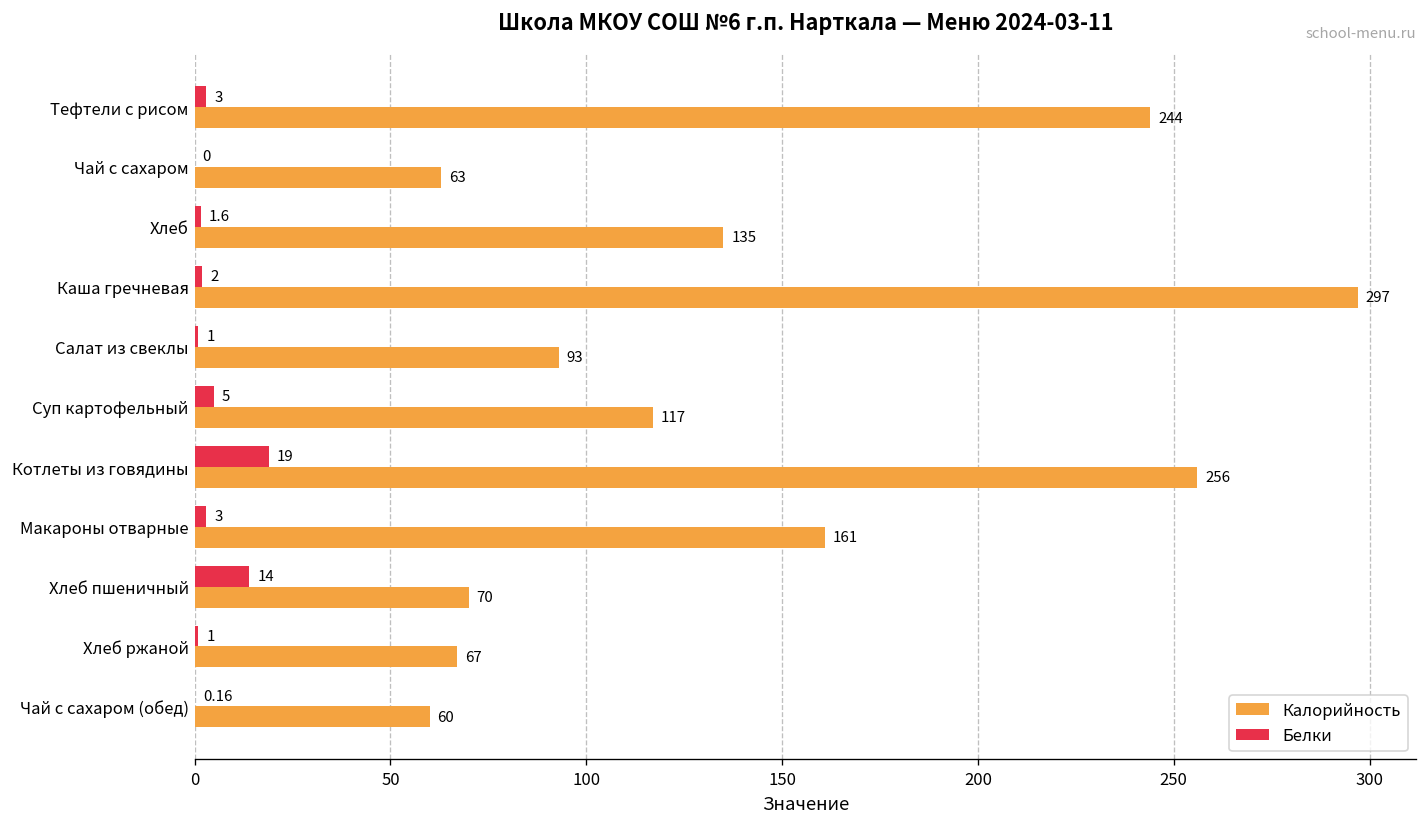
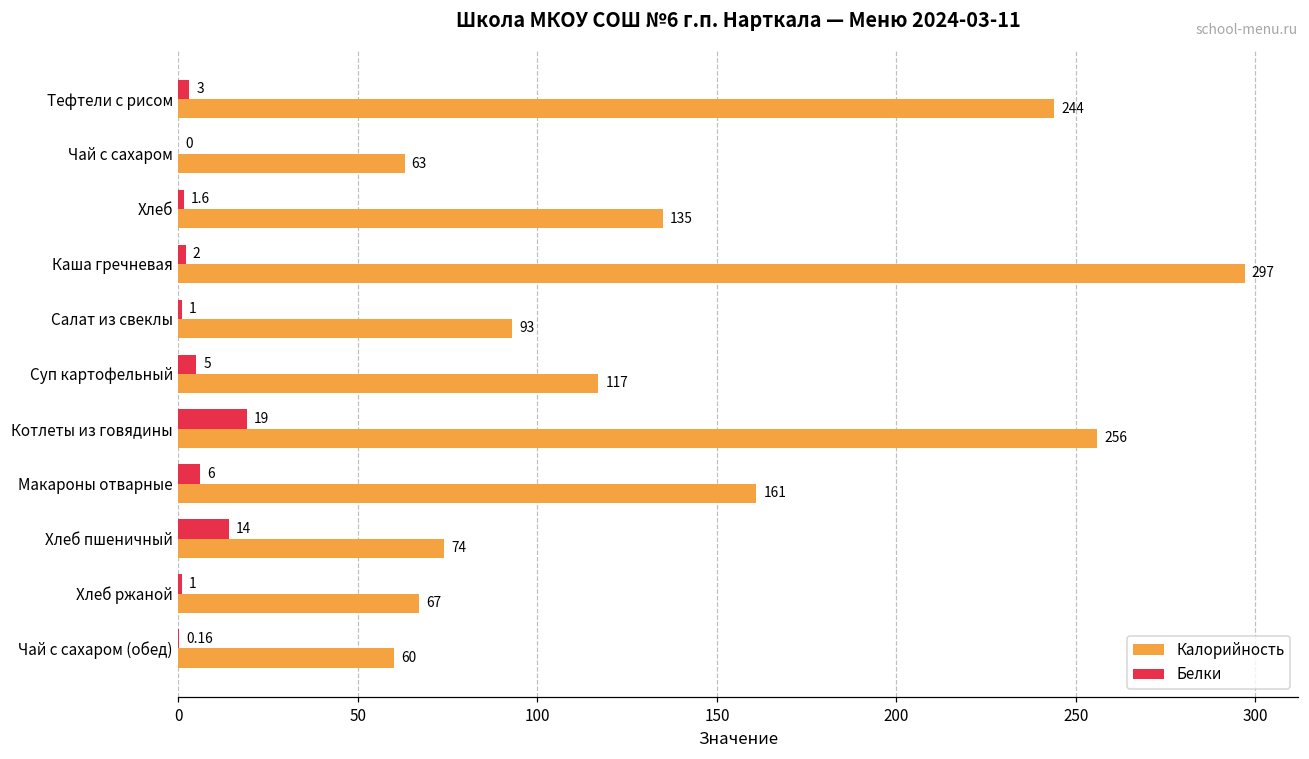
Белки, Макароны отварные: 3 -> 6
Калорийность, Хлеб пшеничный: 70 -> 74
